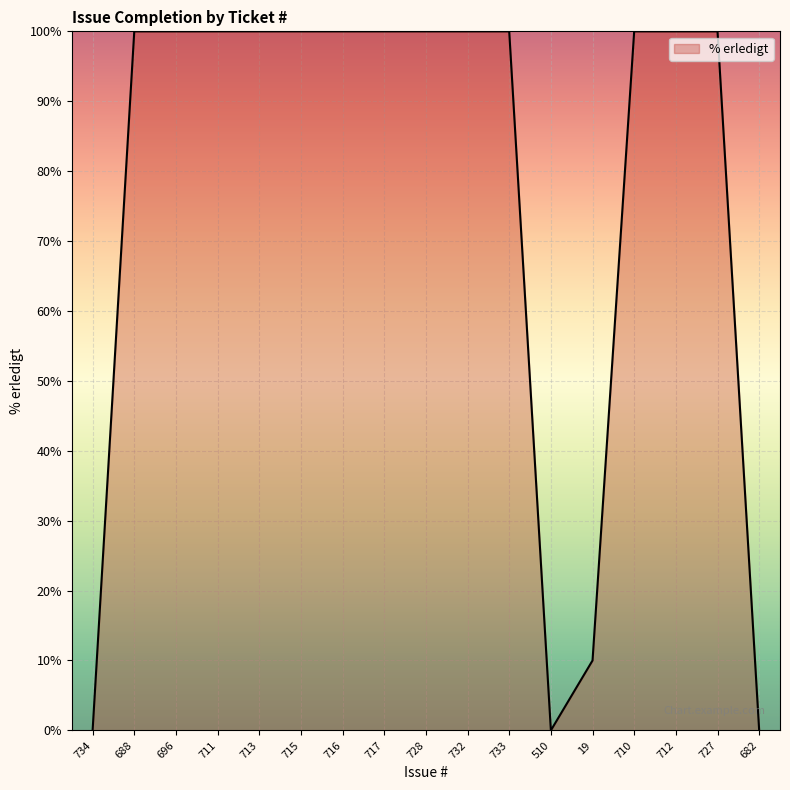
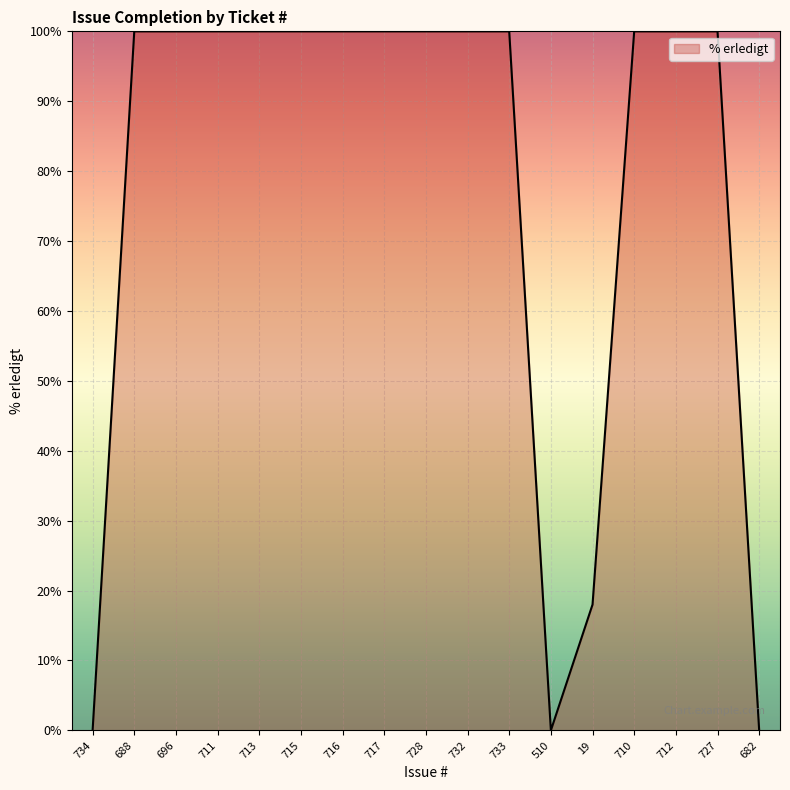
19: 10% -> 18%
